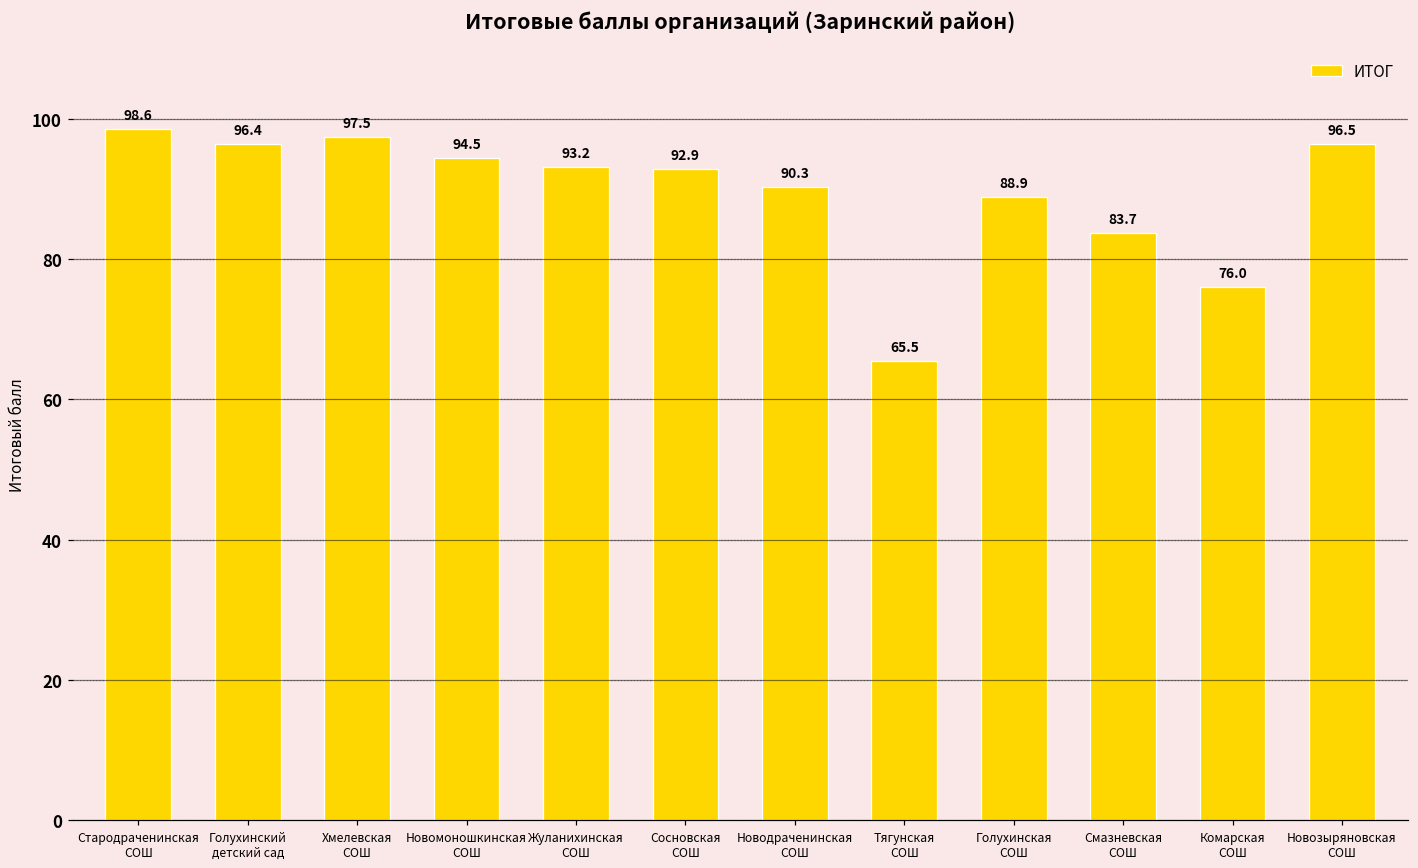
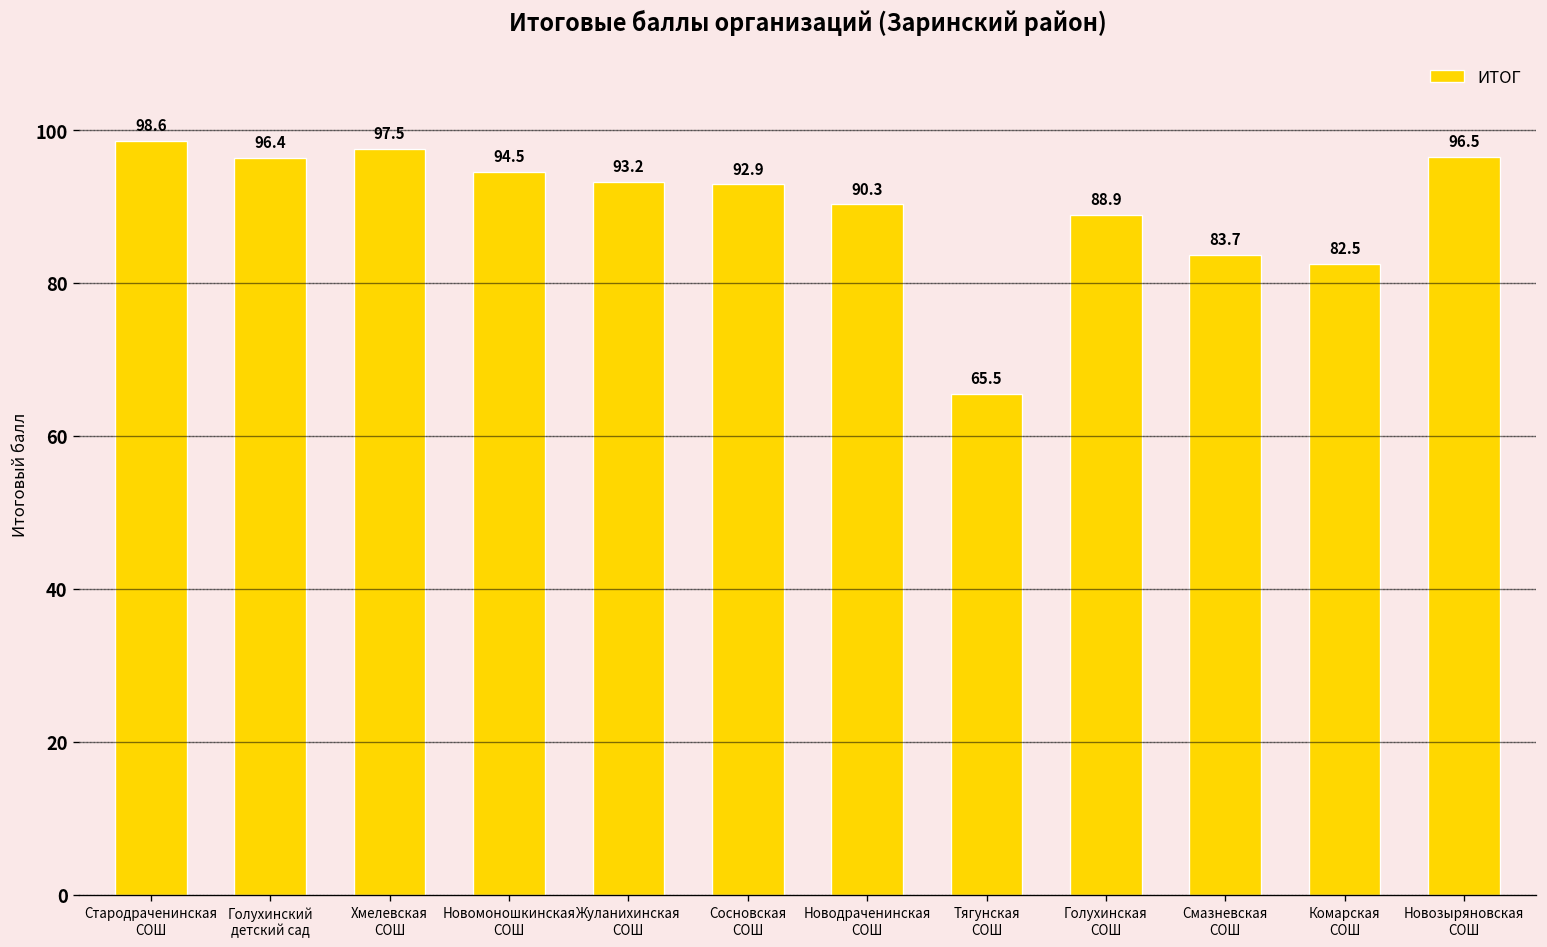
Комарская СОШ: 76.0 -> 82.5
